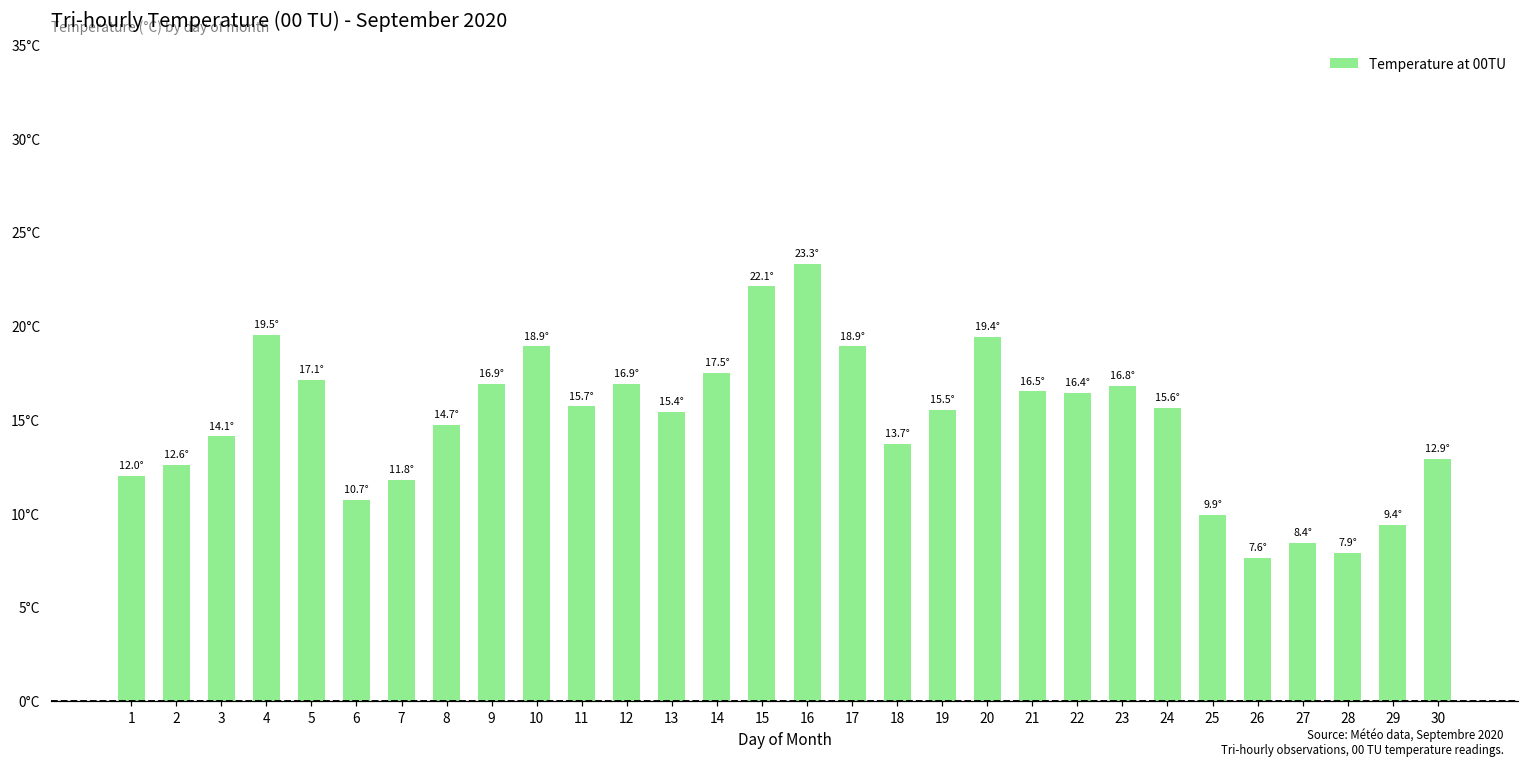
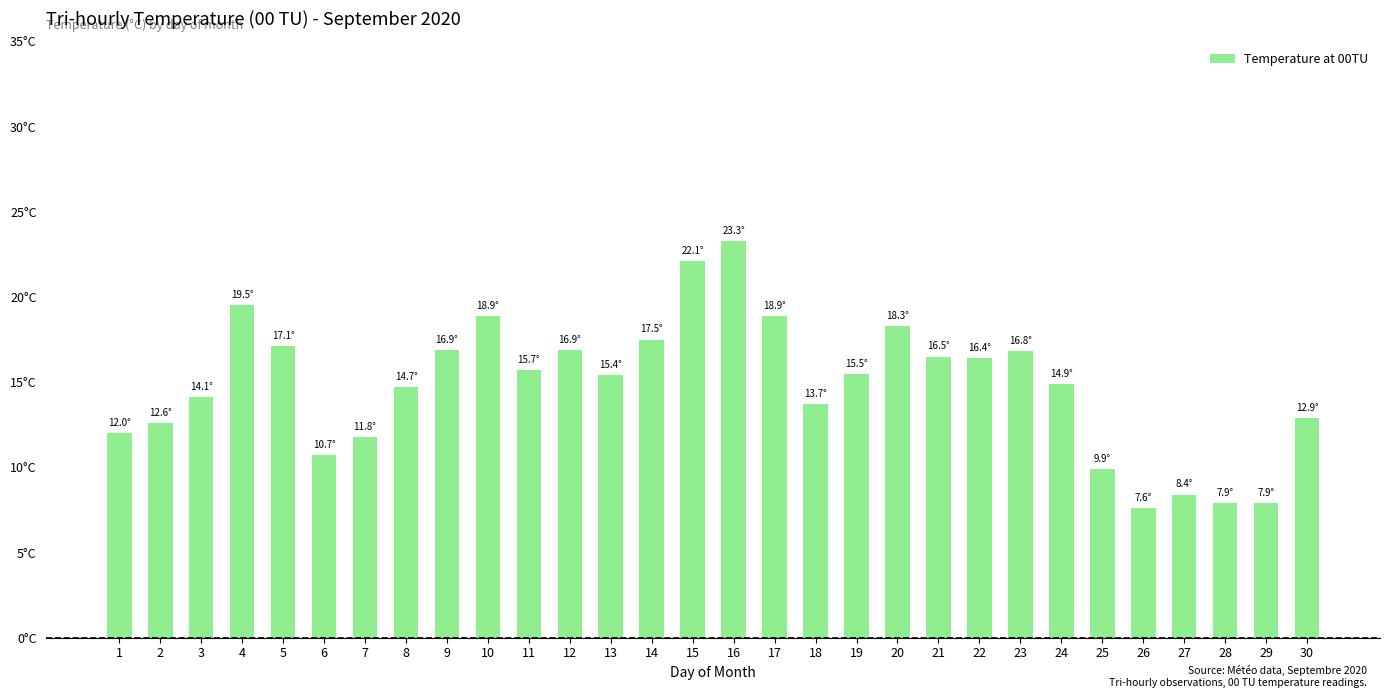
20: 19.4° -> 18.3°
24: 15.6° -> 14.9°
29: 9.4° -> 7.9°
